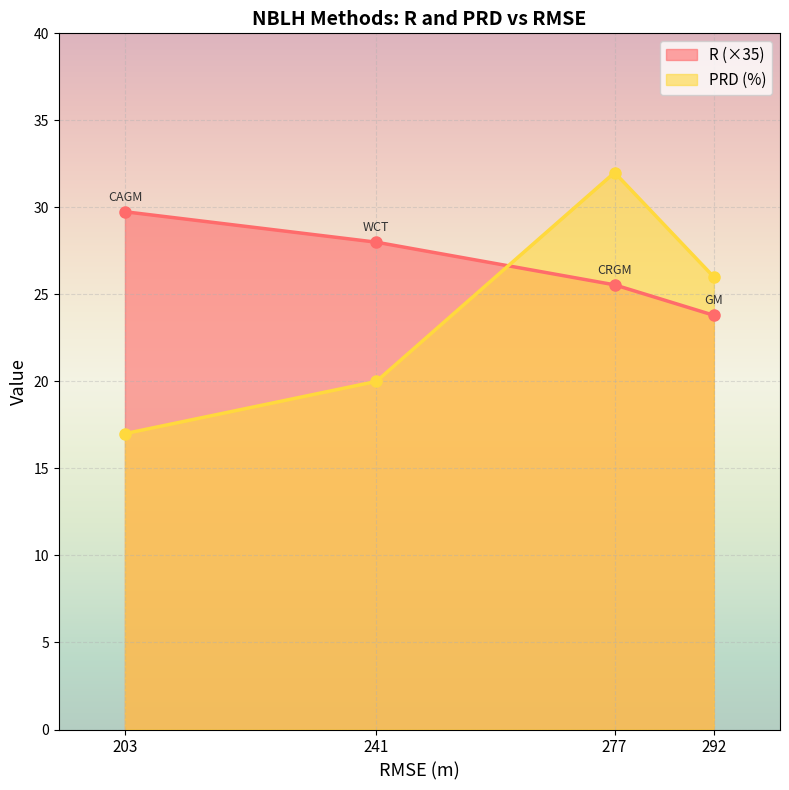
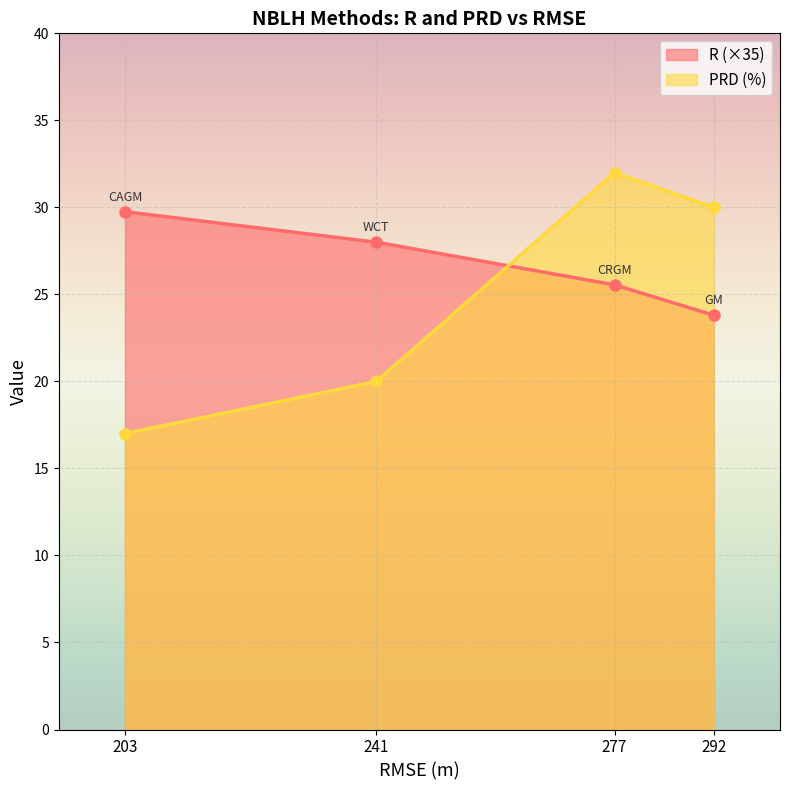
PRD (%), 292: 26 -> 30
